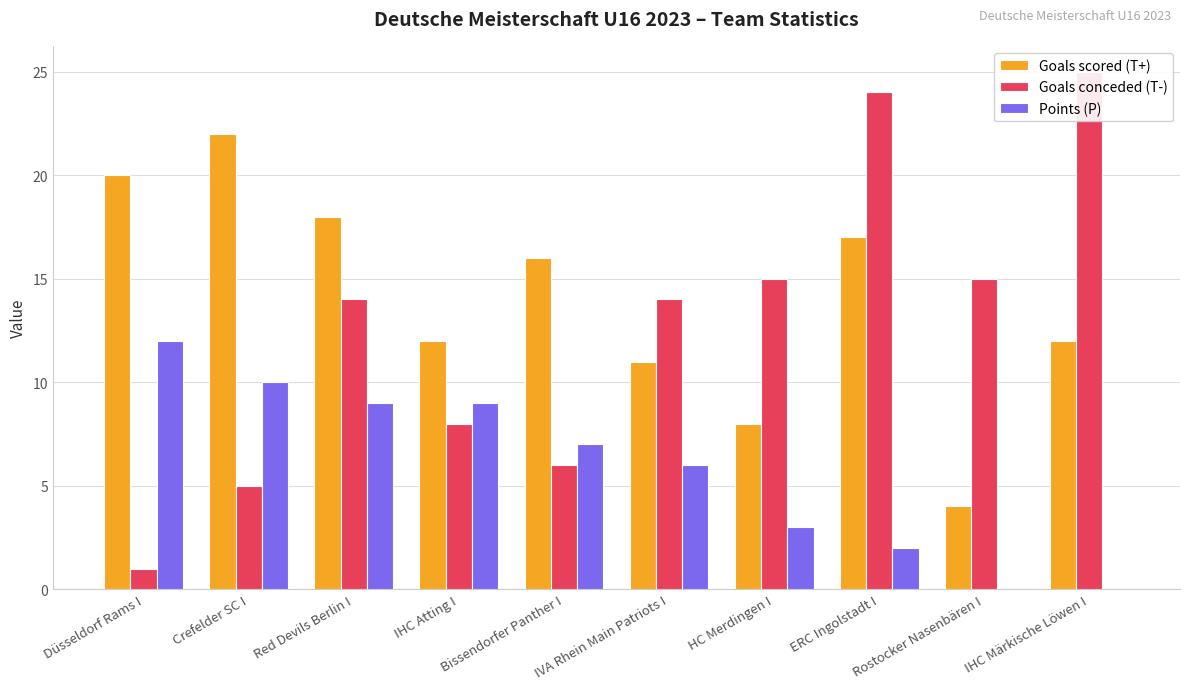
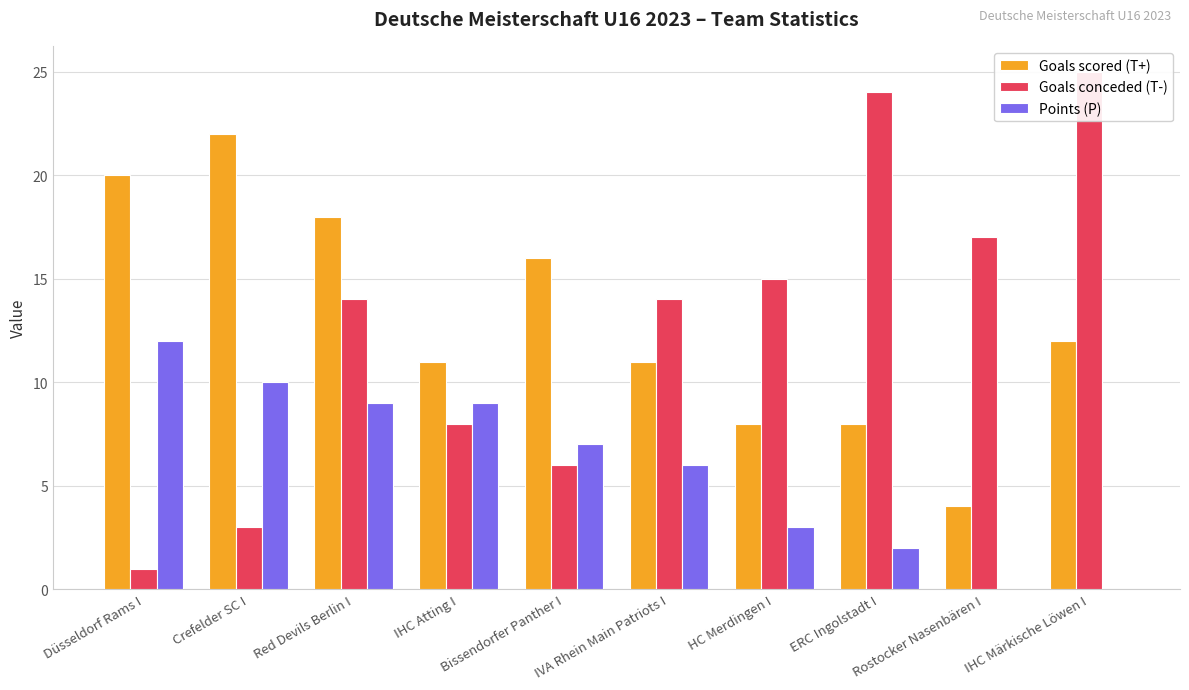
Goals conceded (T-), Crefelder SC I: 5 -> 3
Goals scored (T+), IHC Atting I: 12 -> 11
Goals scored (T+), ERC Ingolstadt I: 17 -> 8
Goals conceded (T-), Rostocker Nasenbären I: 15 -> 17
